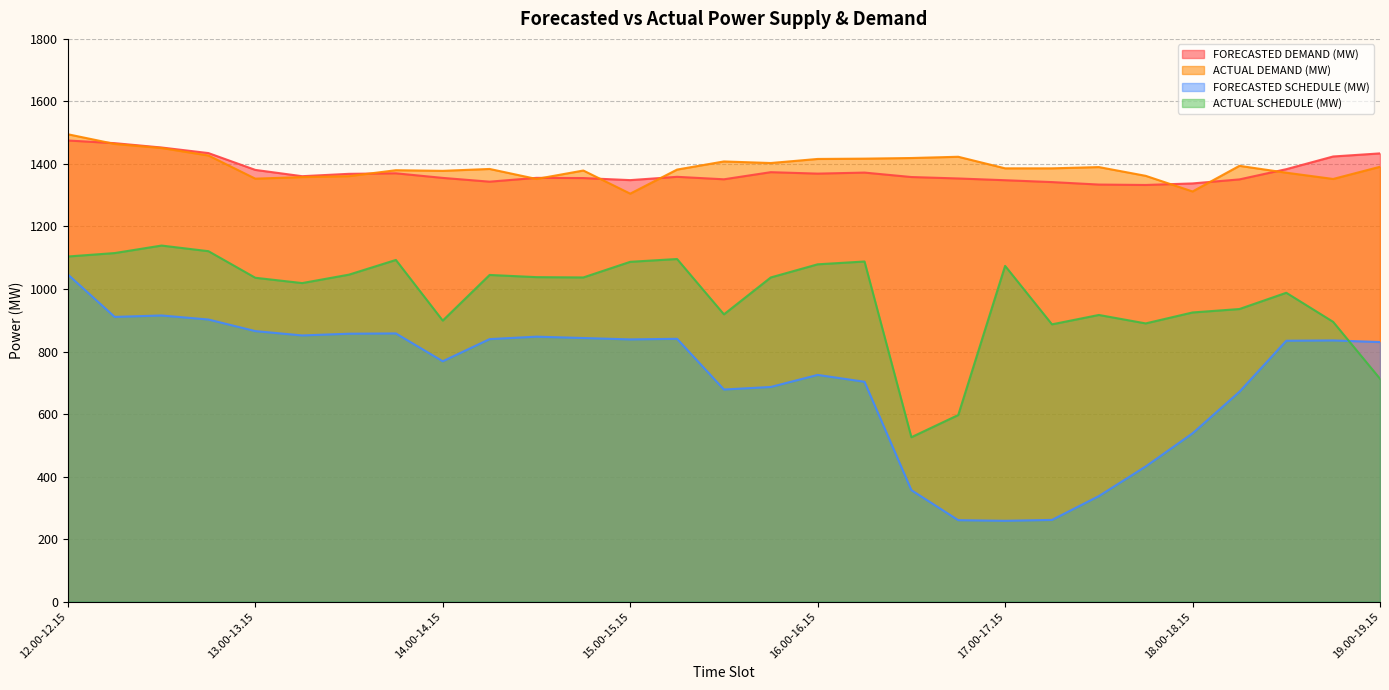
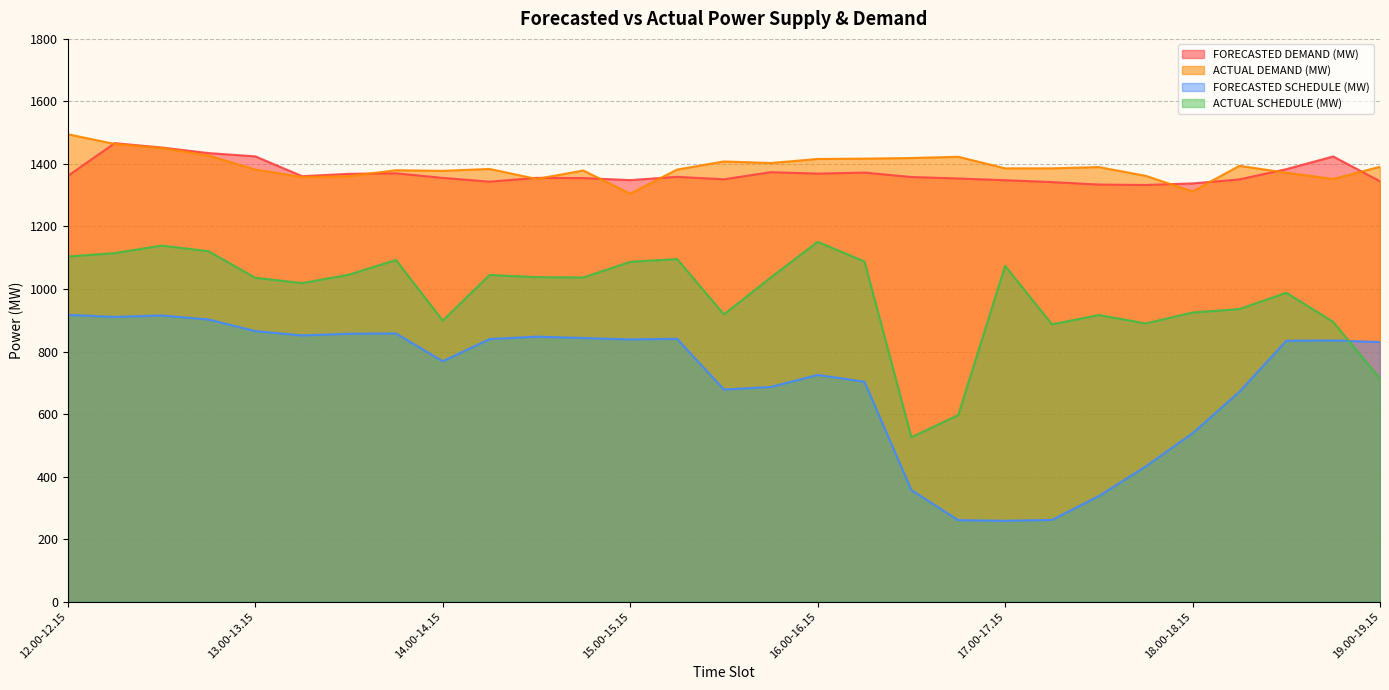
FORECASTED DEMAND (MW), 12.00-12.15: 1480 -> 1360
FORECASTED SCHEDULE (MW), 12.00-12.15: 1050 -> 920
FORECASTED DEMAND (MW), 13.00-13.15: 1380 -> 1420
ACTUAL DEMAND (MW), 13.00-13.15: 1350 -> 1380
ACTUAL SCHEDULE (MW), 16.00-16.15: 1080 -> 1150
FORECASTED DEMAND (MW), 19.00-19.15: 1430 -> 1340
